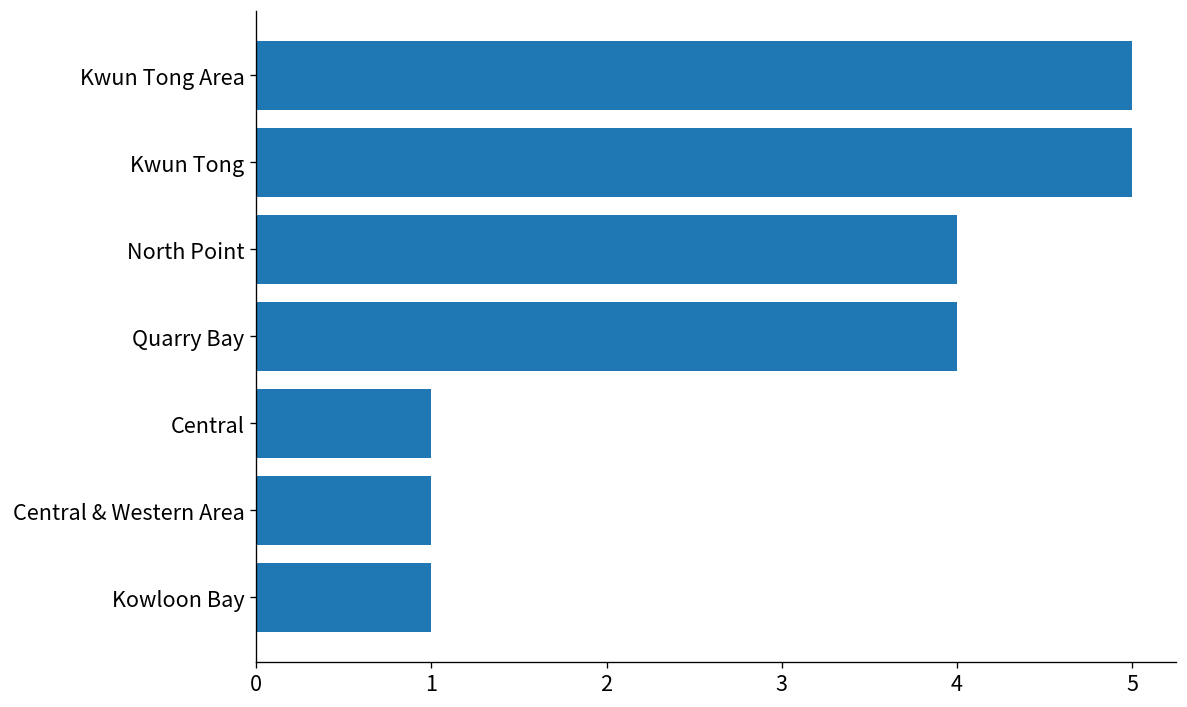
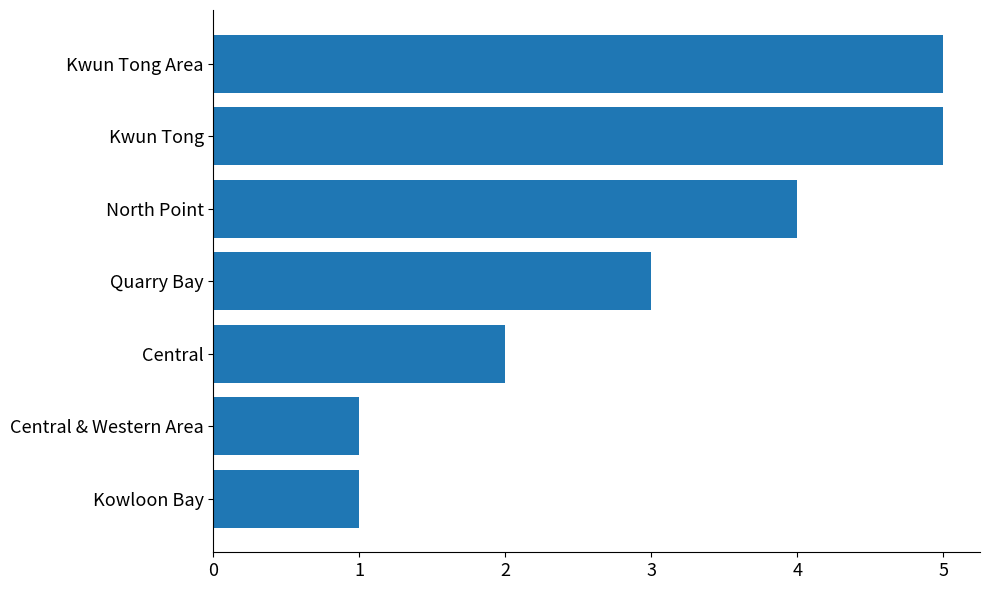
Quarry Bay: 4 -> 3
Central: 1 -> 2
